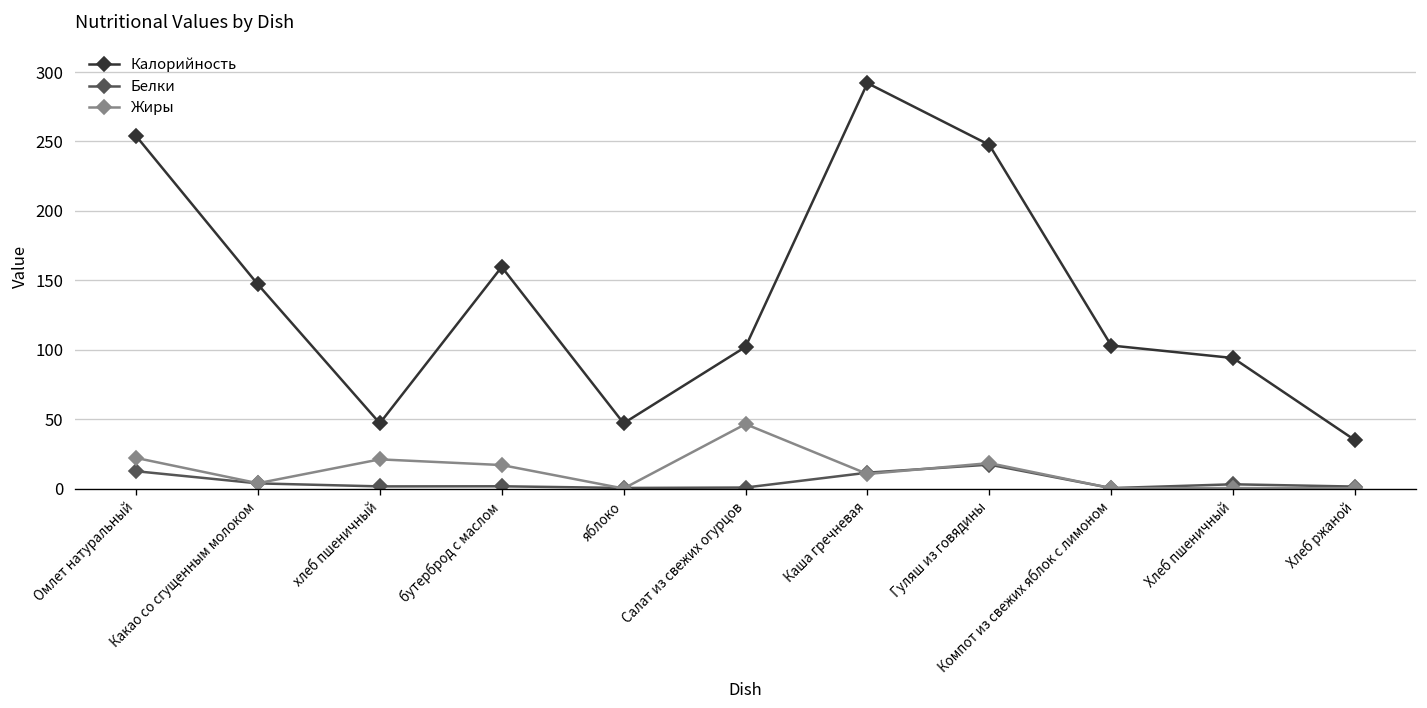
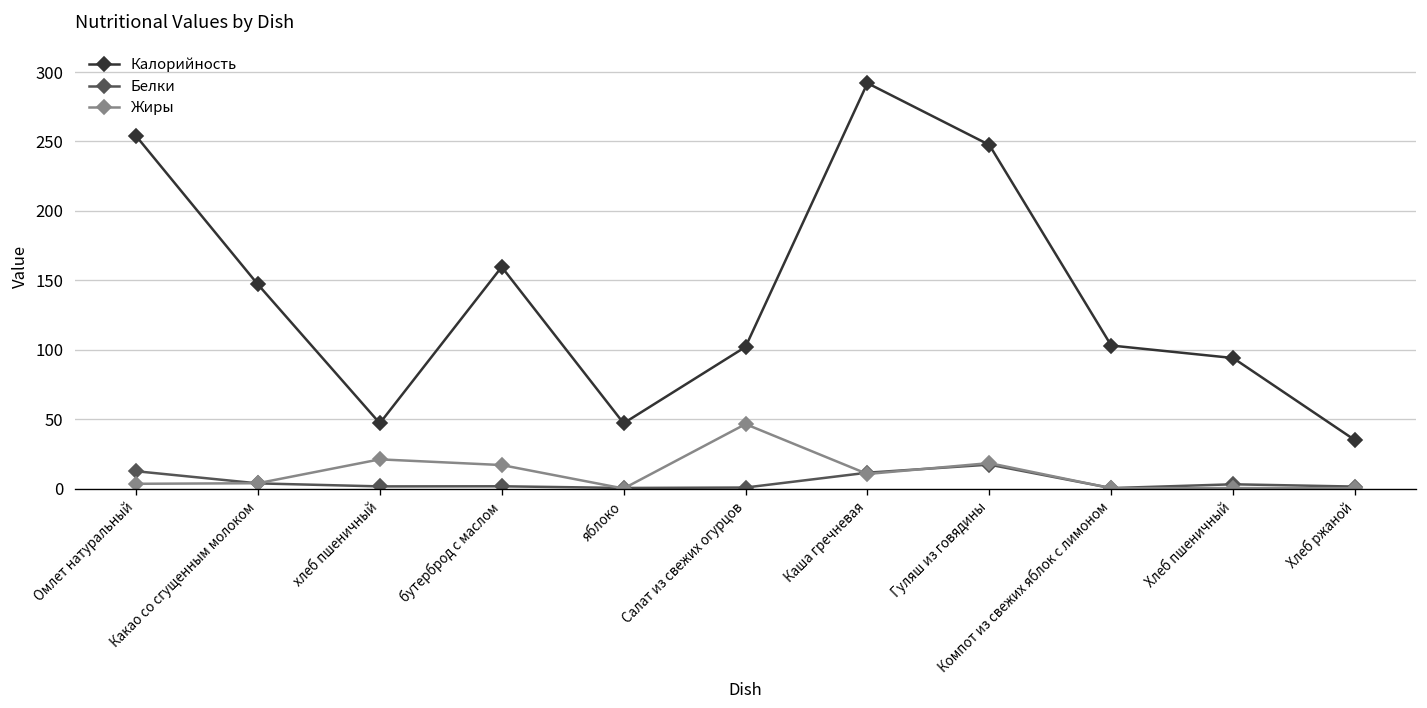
Жиры, Омлет натуральный: 22 -> 3
